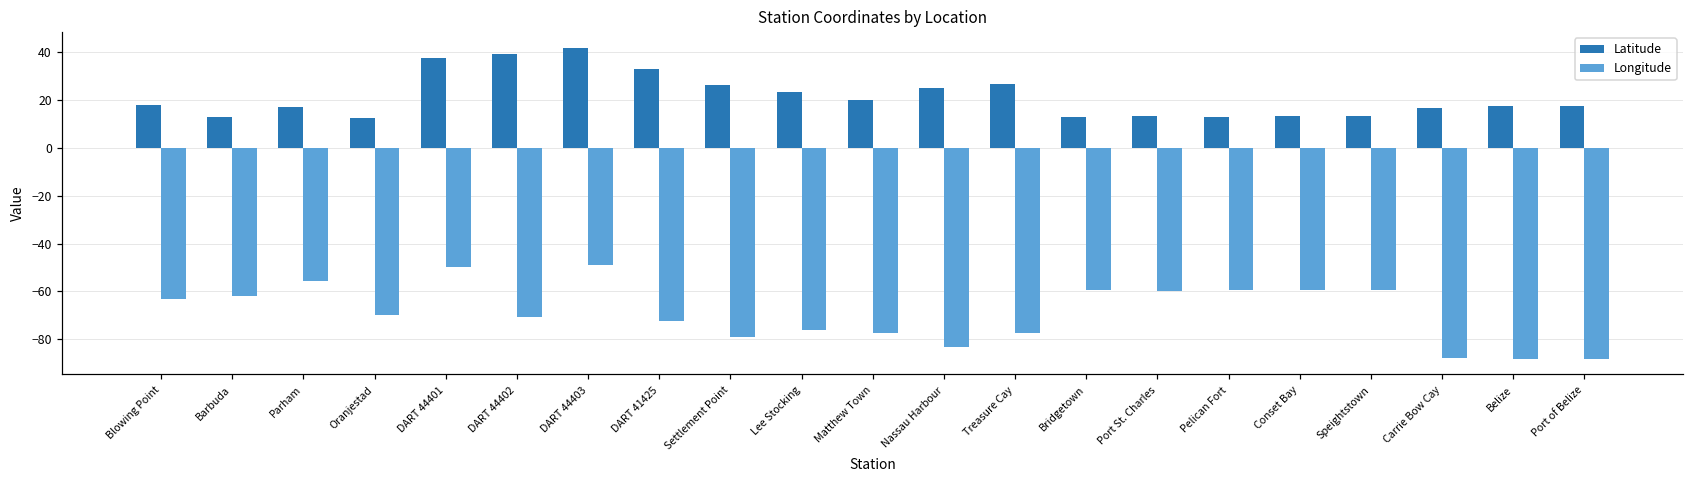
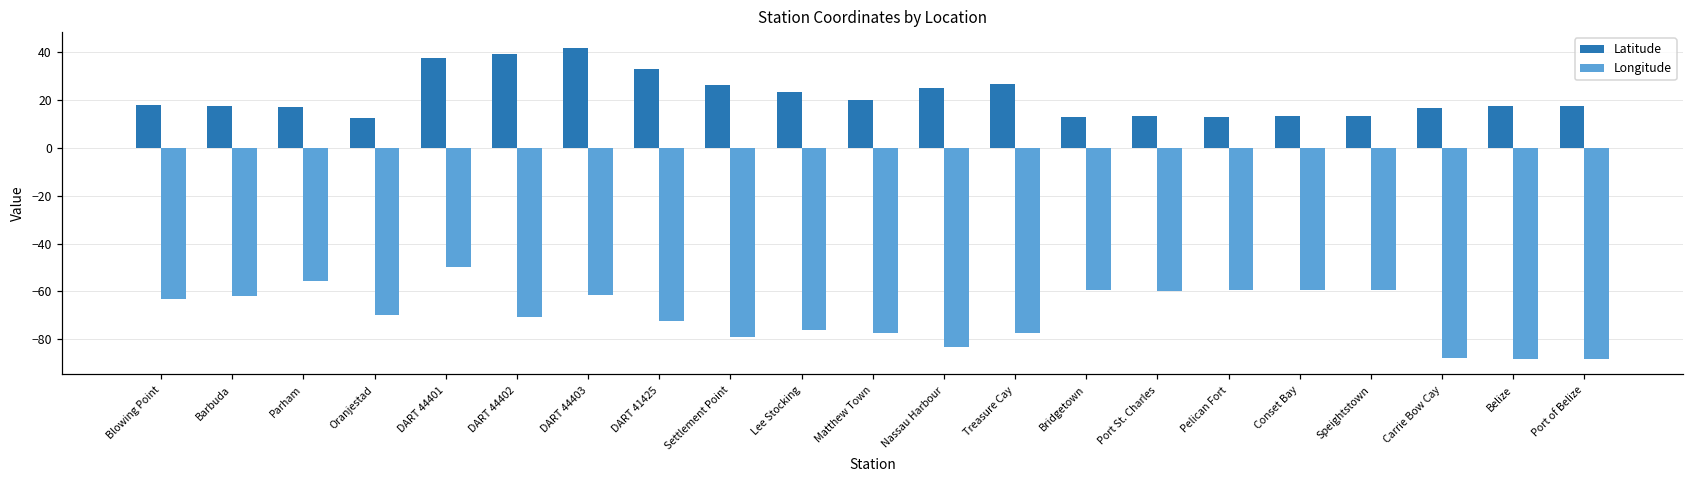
Latitude, Barbuda: 13 -> 18
Longitude, DART 44403: -49 -> -62
